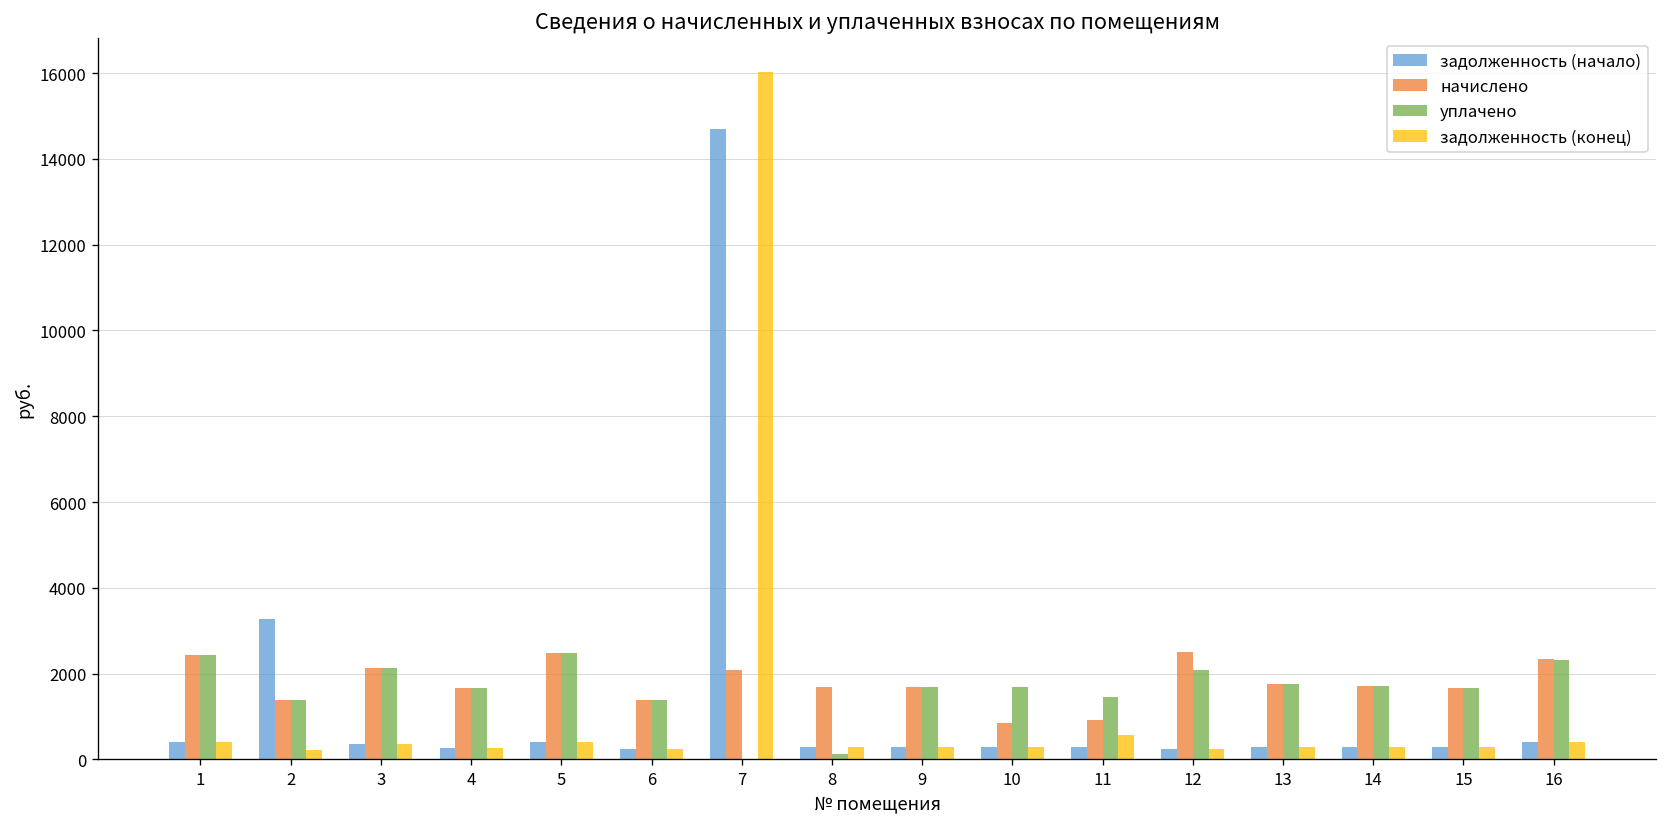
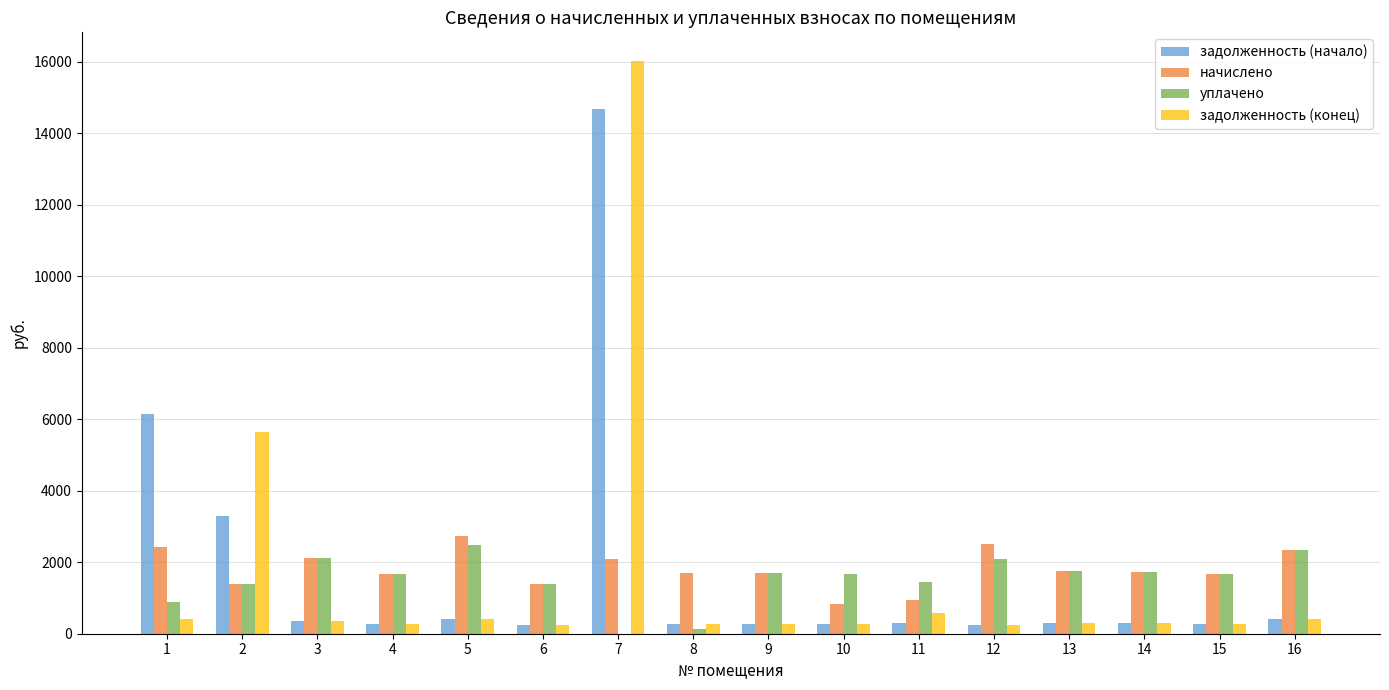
задолженность (начало), 1: 400 -> 6200
уплачено, 1: 2400 -> 900
задолженность (конец), 2: 200 -> 5600
начислено, 5: 2500 -> 2700
